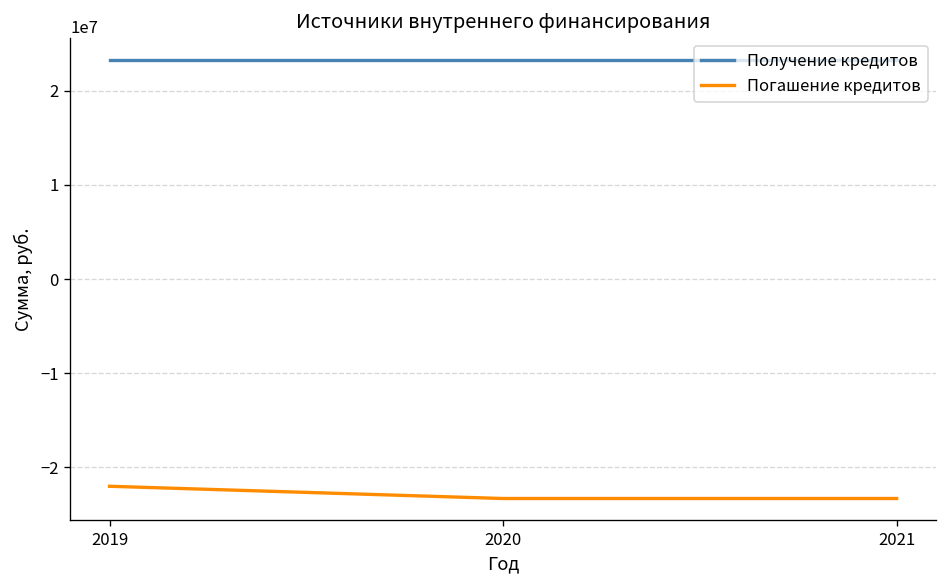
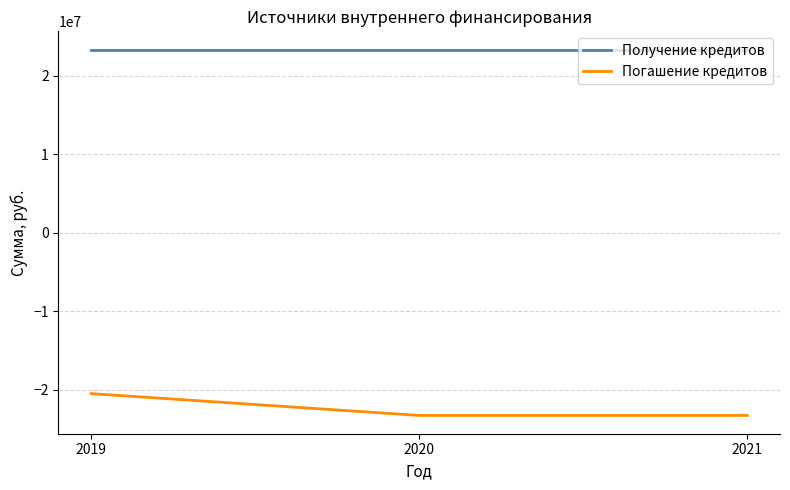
Погашение кредитов, 2019: -22000000 -> -21000000
